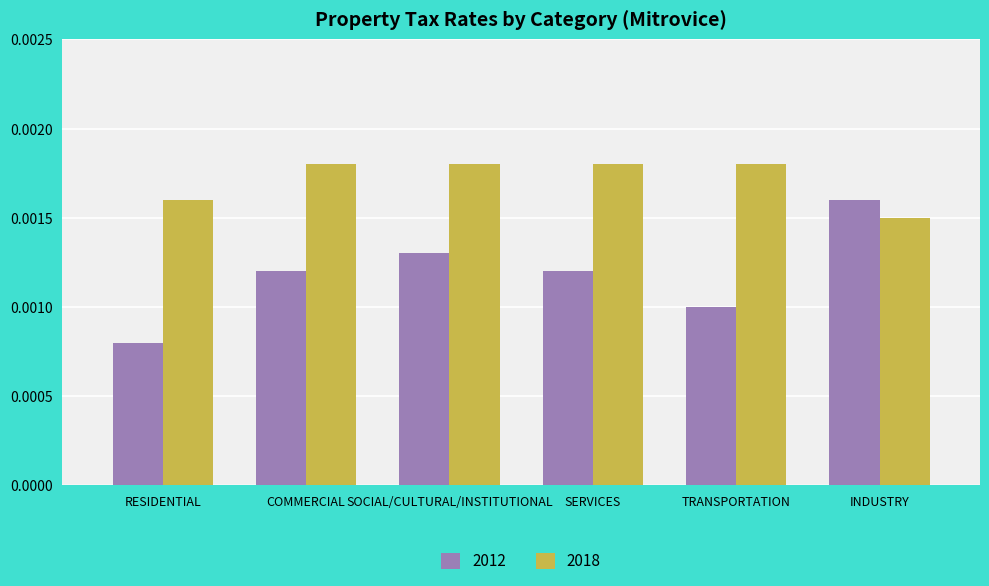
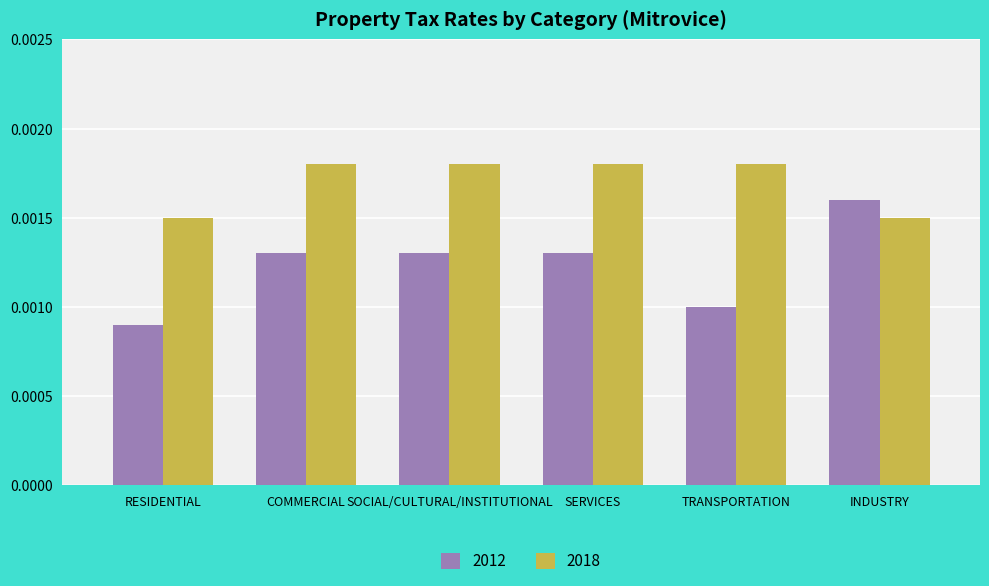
2012, RESIDENTIAL: 0.0008 -> 0.0009
2018, RESIDENTIAL: 0.0016 -> 0.0015
2012, COMMERCIAL: 0.0012 -> 0.0013
2012, SERVICES: 0.0012 -> 0.0013
